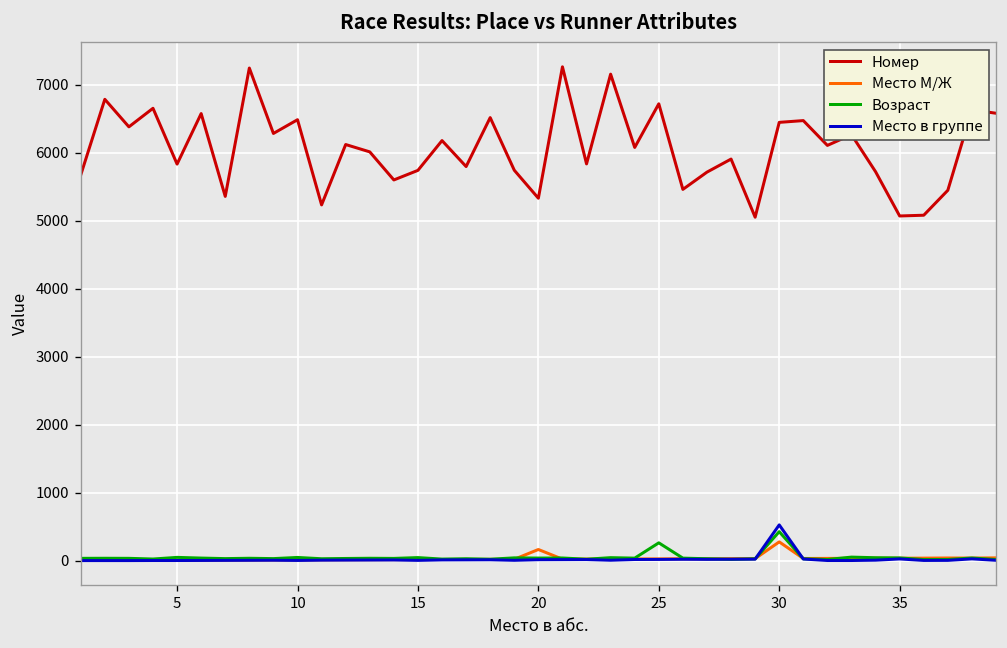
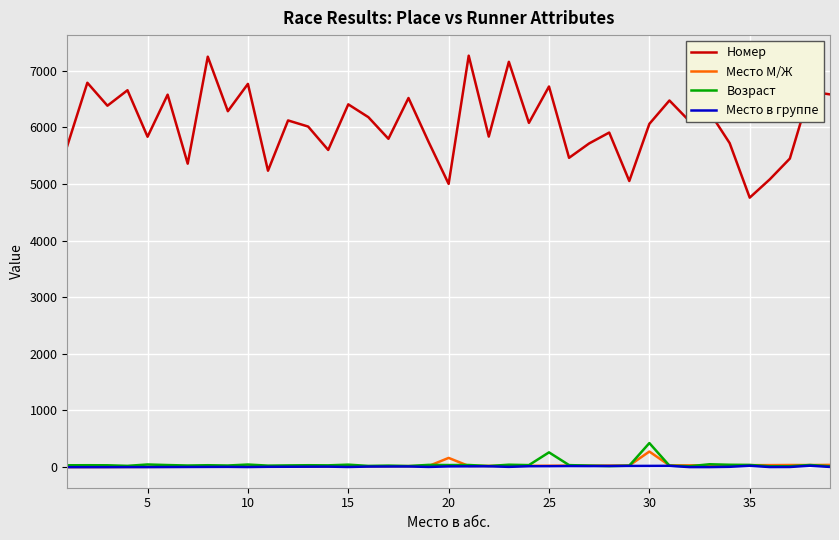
Номер, 10: 6500 -> 6800
Номер, 15: 5700 -> 6400
Номер, 20: 5300 -> 5000
Номер, 30: 6400 -> 6100
Место в группе, 30: 500 -> 0
Номер, 35: 5100 -> 4800
